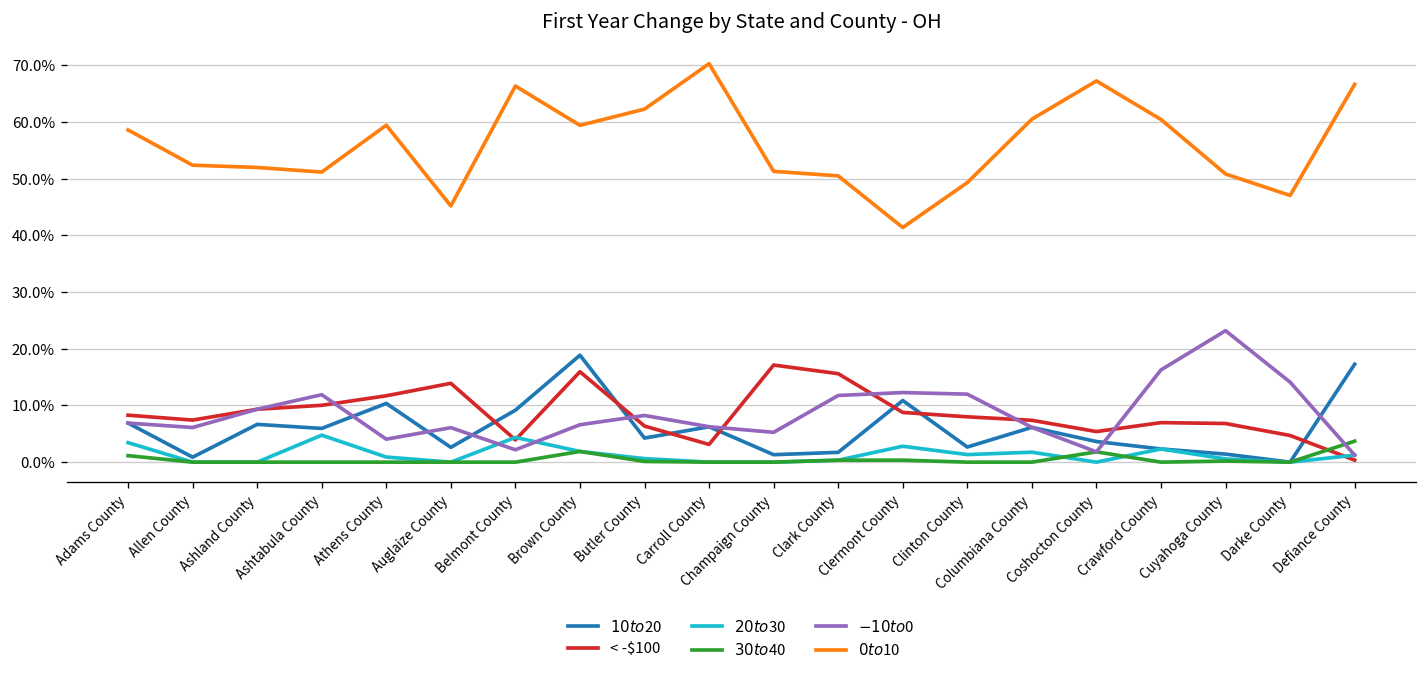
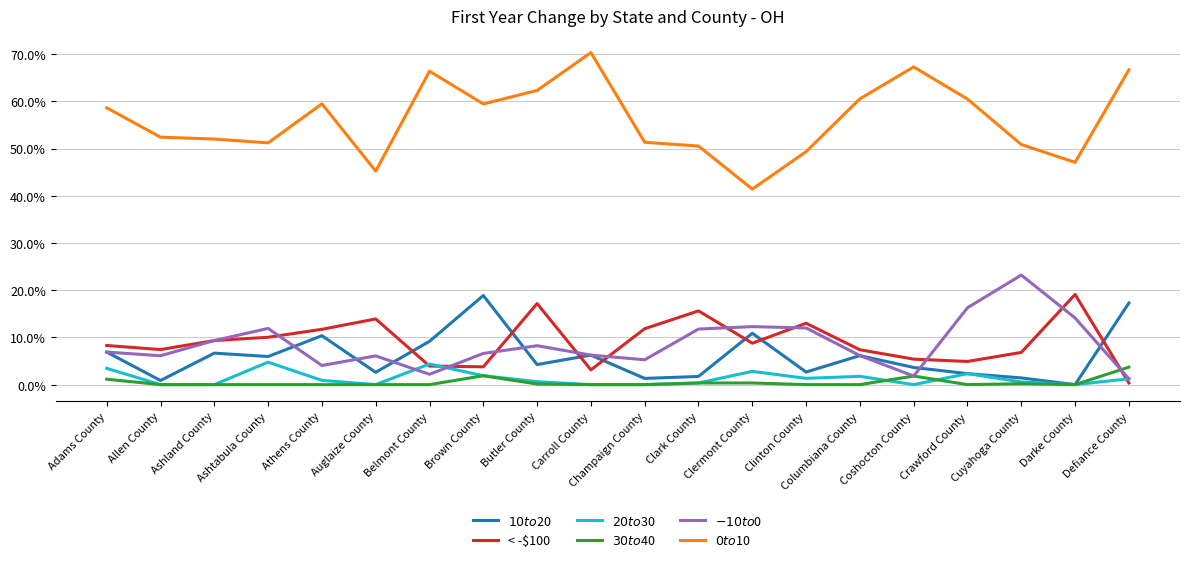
< -$100, Brown County: 16% -> 4%
< -$100, Butler County: 6% -> 17%
< -$100, Champaign County: 17% -> 12%
< -$100, Clinton County: 8% -> 13%
< -$100, Crawford County: 7% -> 5%
< -$100, Darke County: 5% -> 19%
